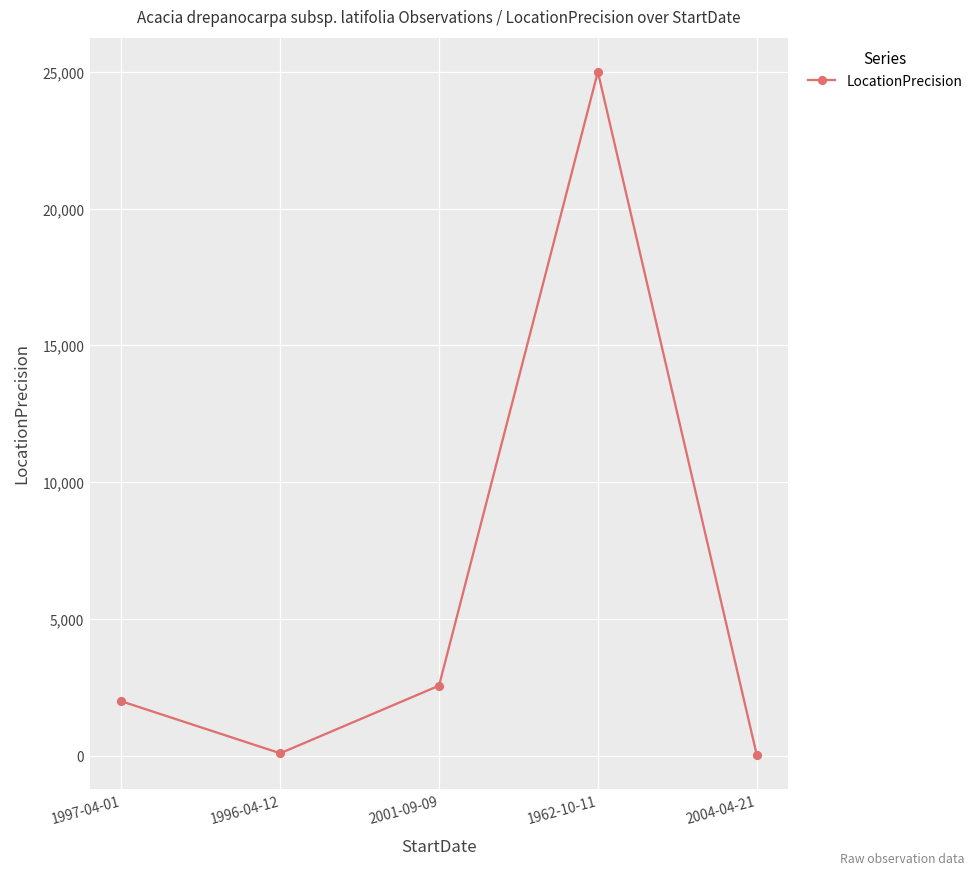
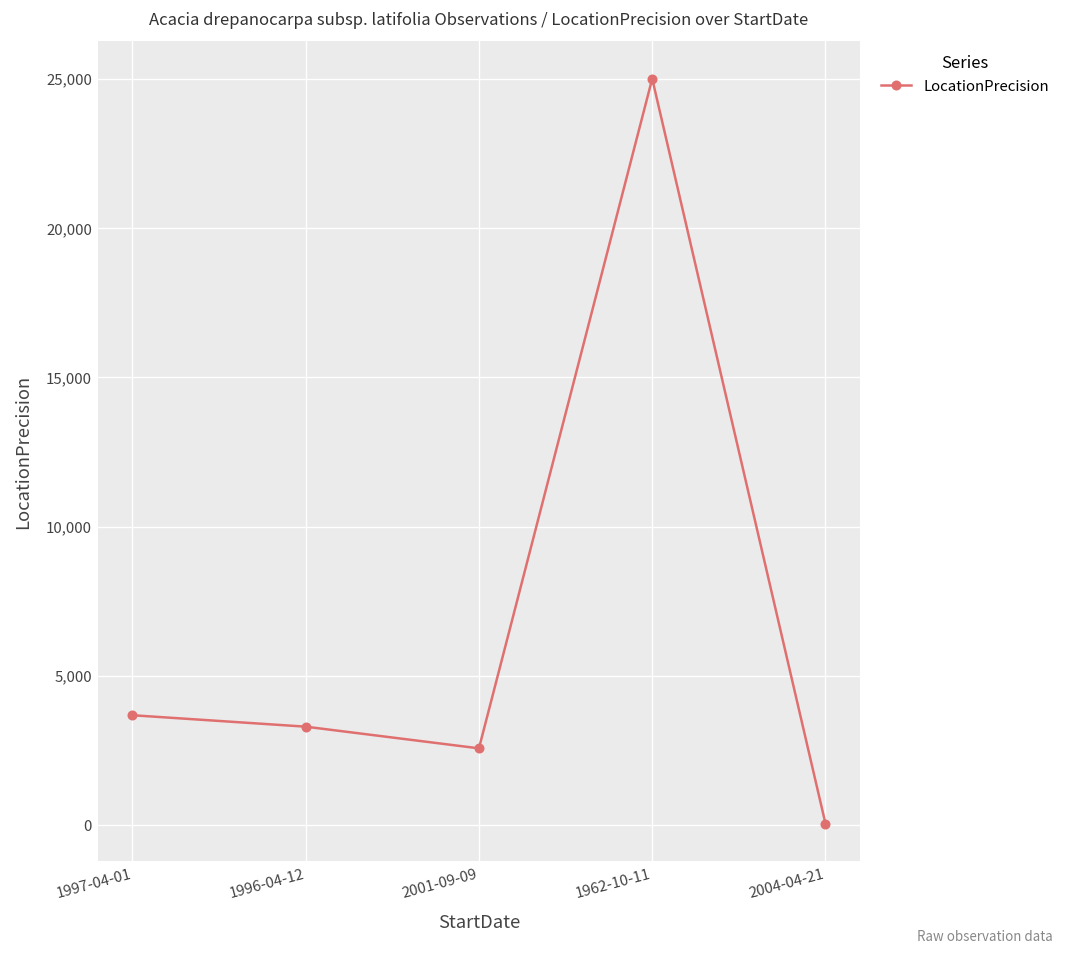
1997-04-01: 2,000 -> 3,700
1996-04-12: 100 -> 3,300
